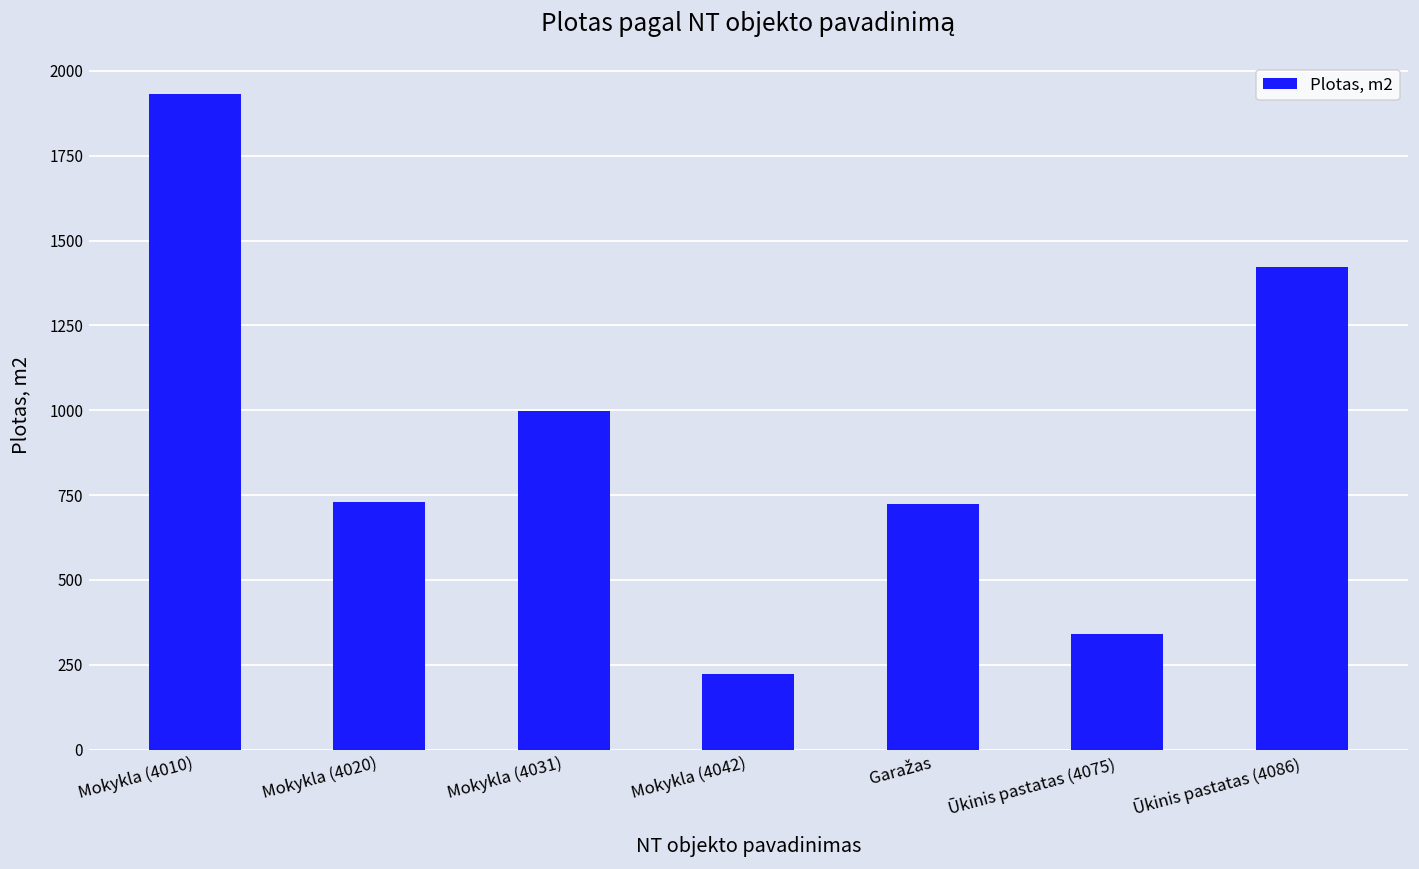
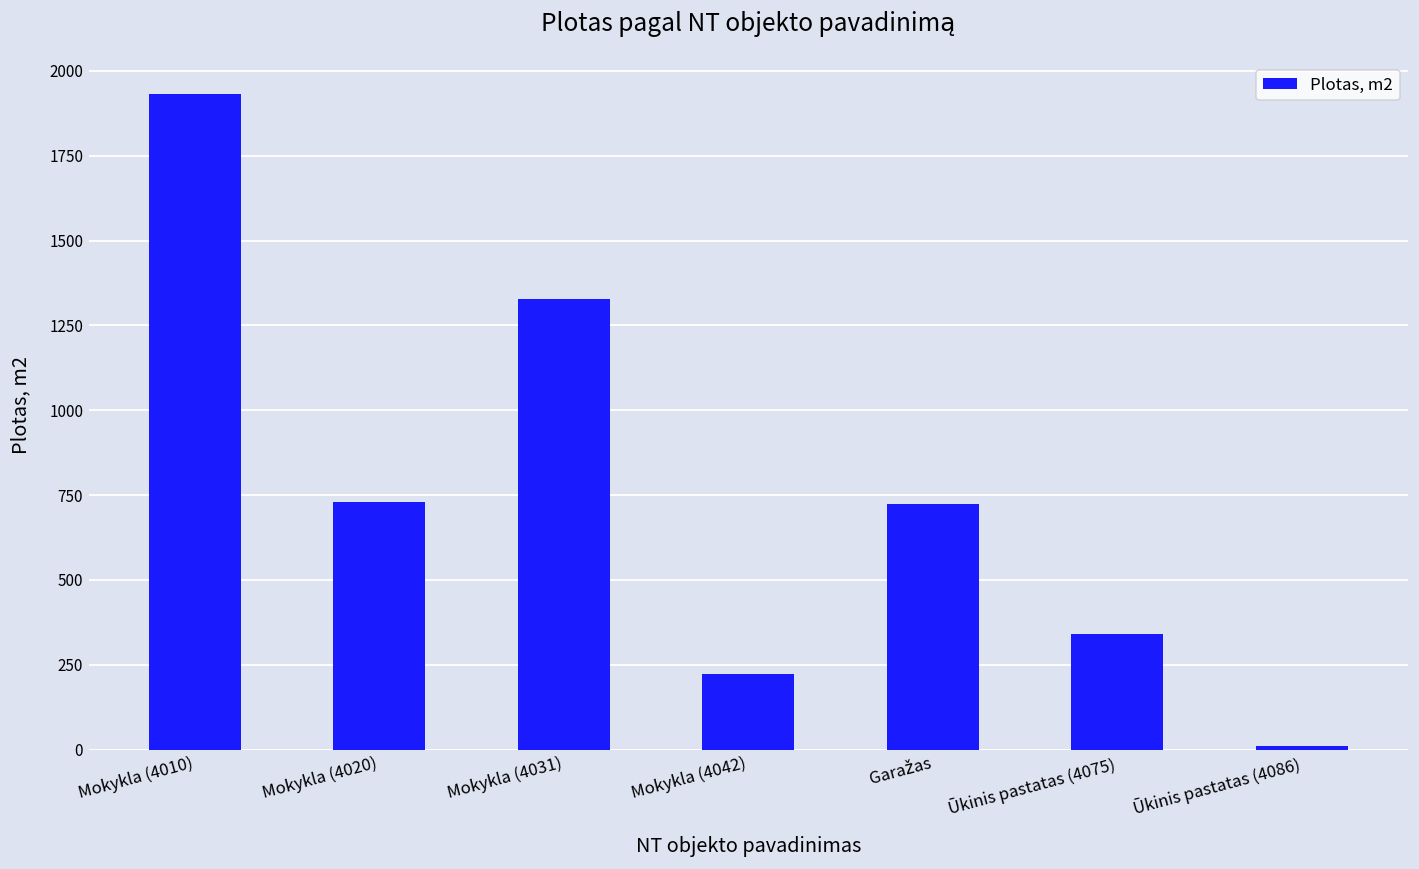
Mokykla (4031): 1000 -> 1330
Ūkinis pastatas (4086): 1420 -> 10
